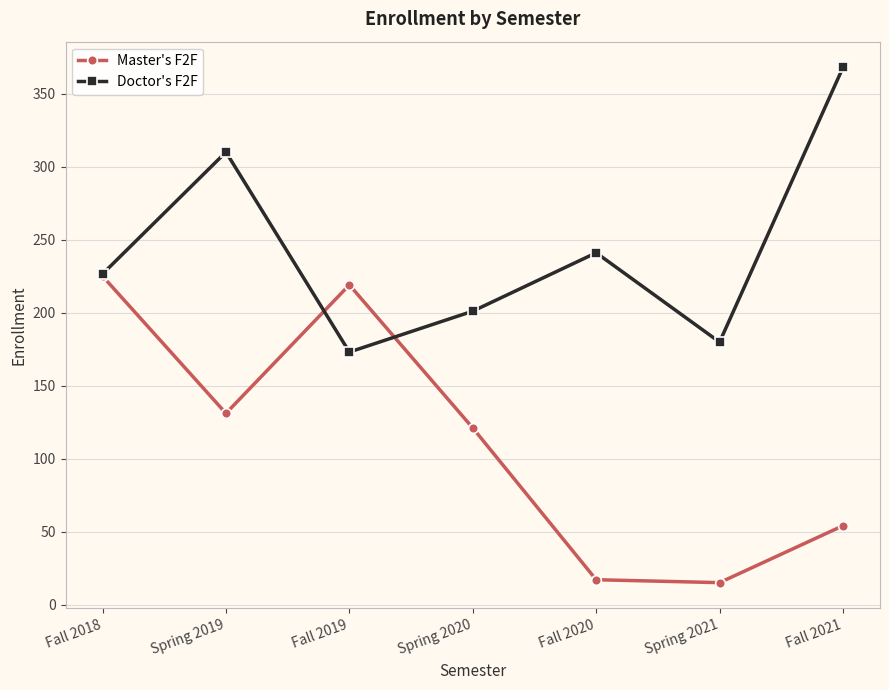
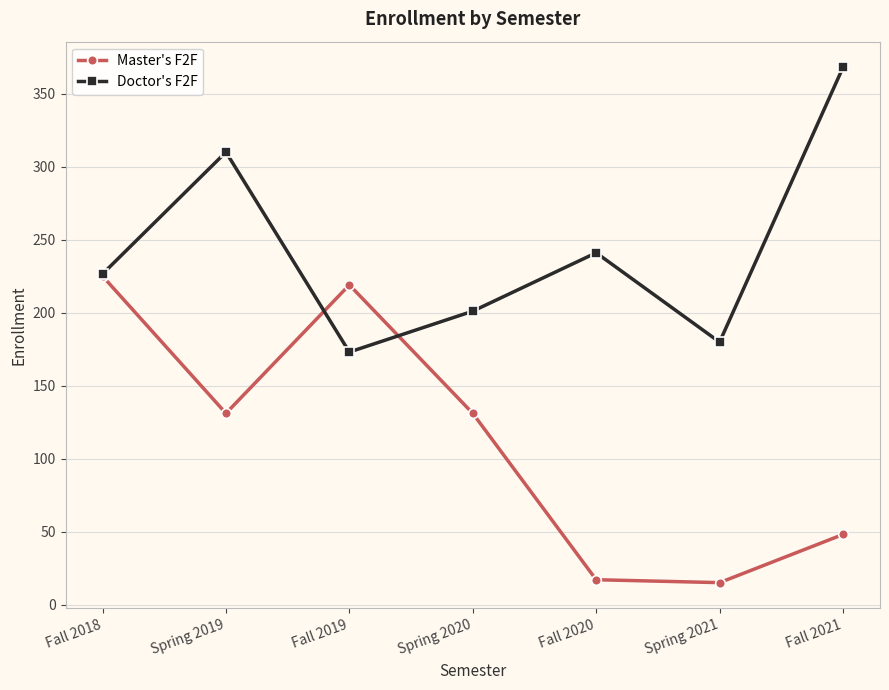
Master's F2F, Spring 2020: 121 -> 131
Master's F2F, Fall 2021: 54 -> 48
